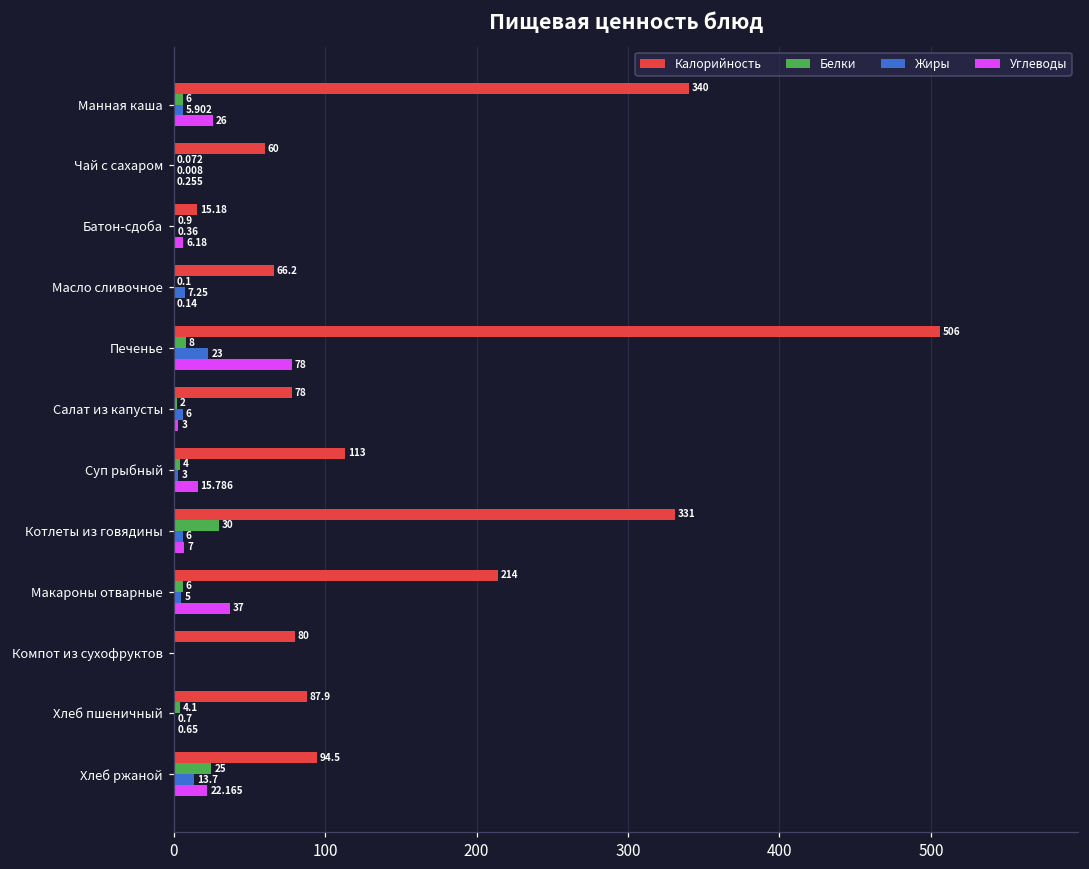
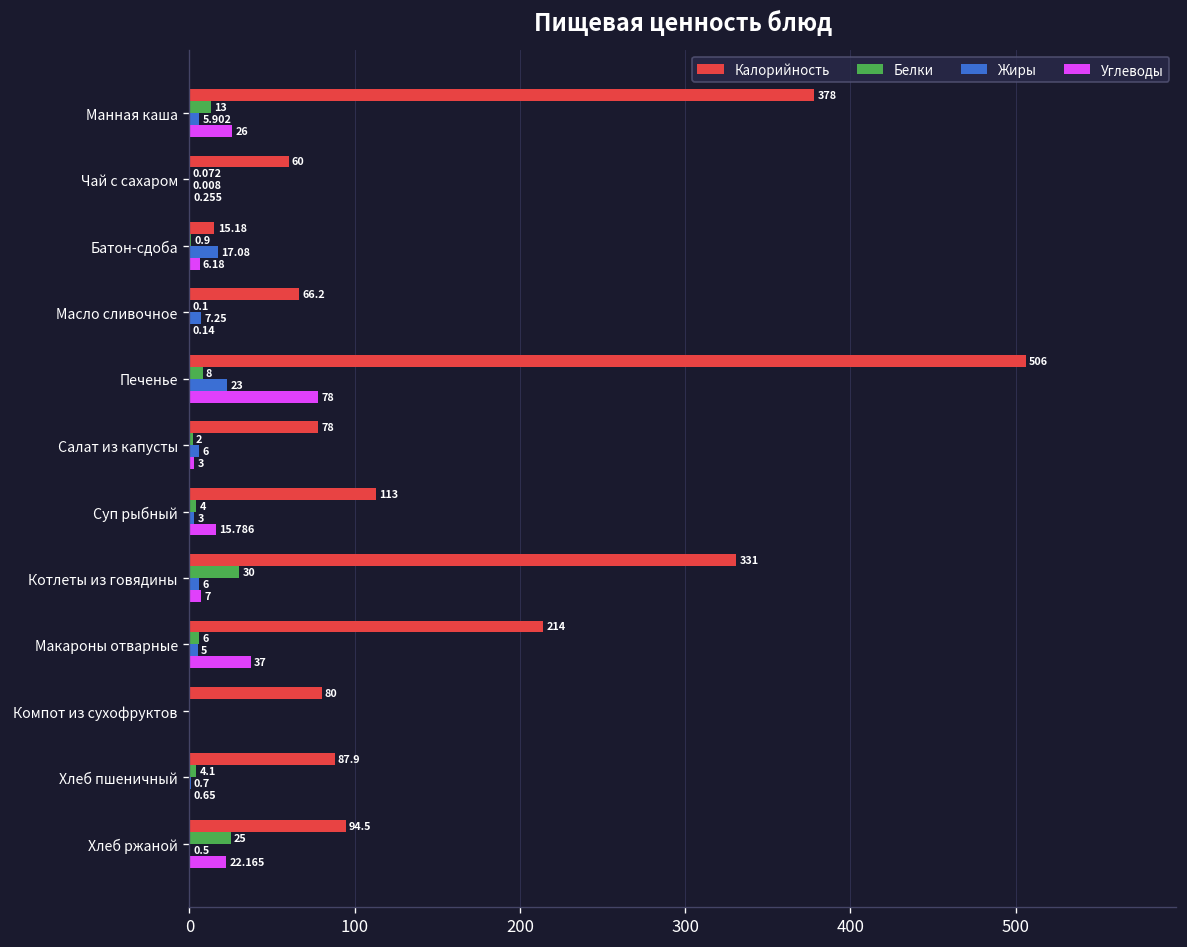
Калорийность, Манная каша: 340 -> 378
Белки, Манная каша: 6 -> 13
Жиры, Батон-сдоба: 0.36 -> 17.08
Жиры, Хлеб ржаной: 13.7 -> 0.5
